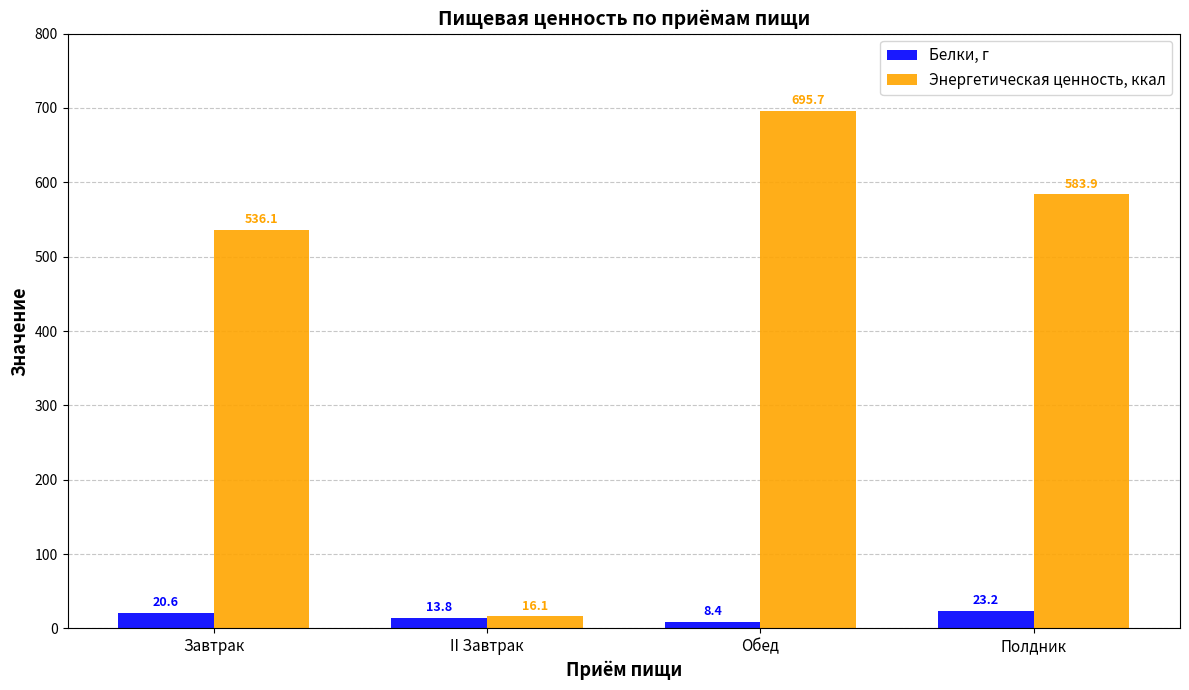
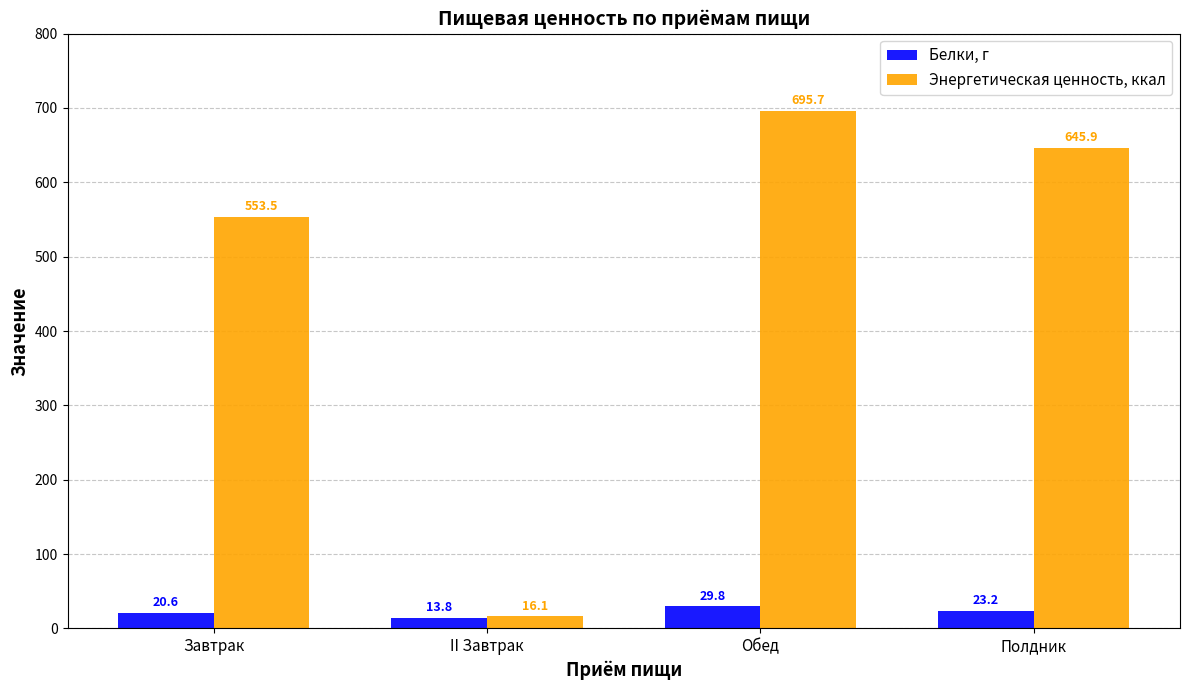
Энергетическая ценность, ккал, Завтрак: 536.1 -> 553.5
Белки, г, Обед: 8.4 -> 29.8
Энергетическая ценность, ккал, Полдник: 583.9 -> 645.9
